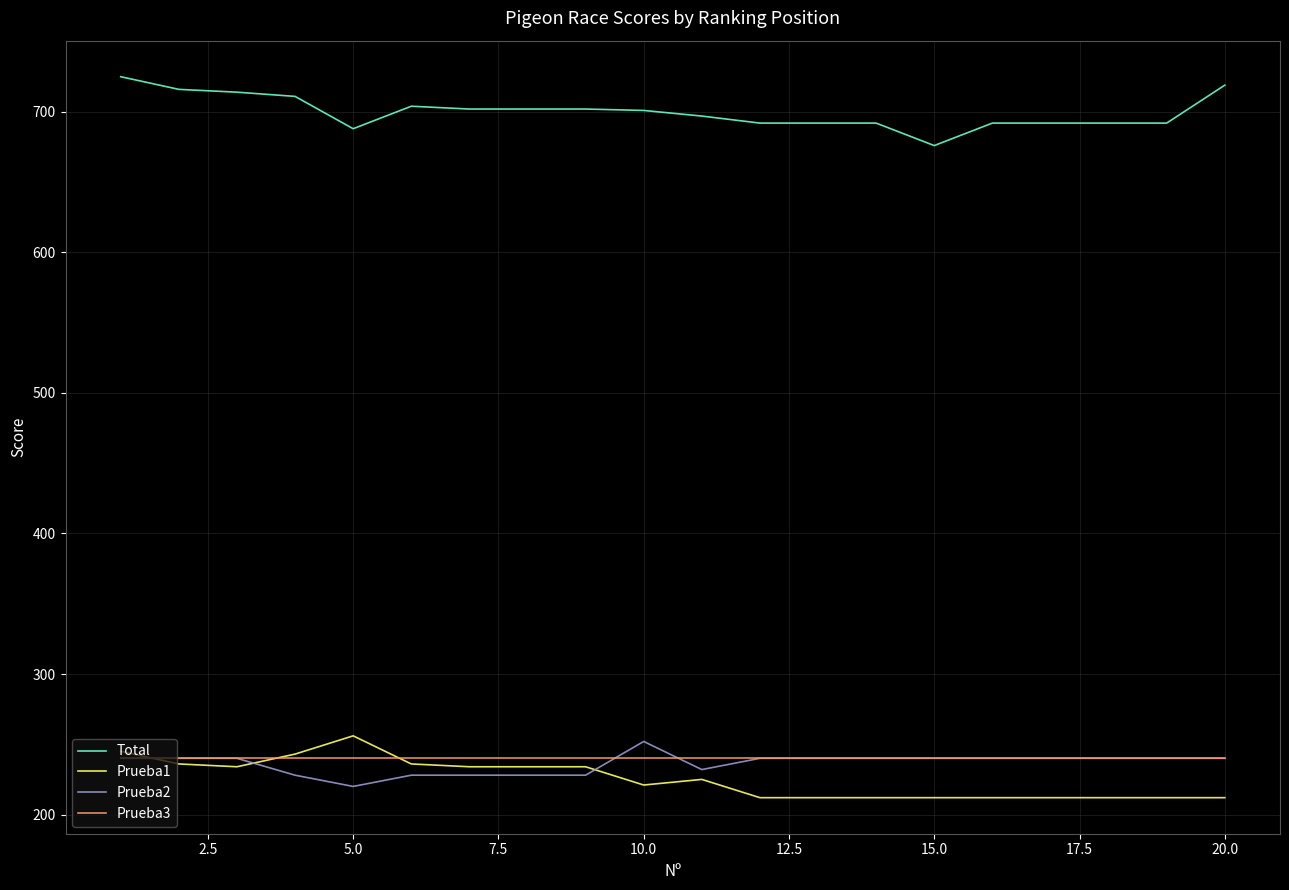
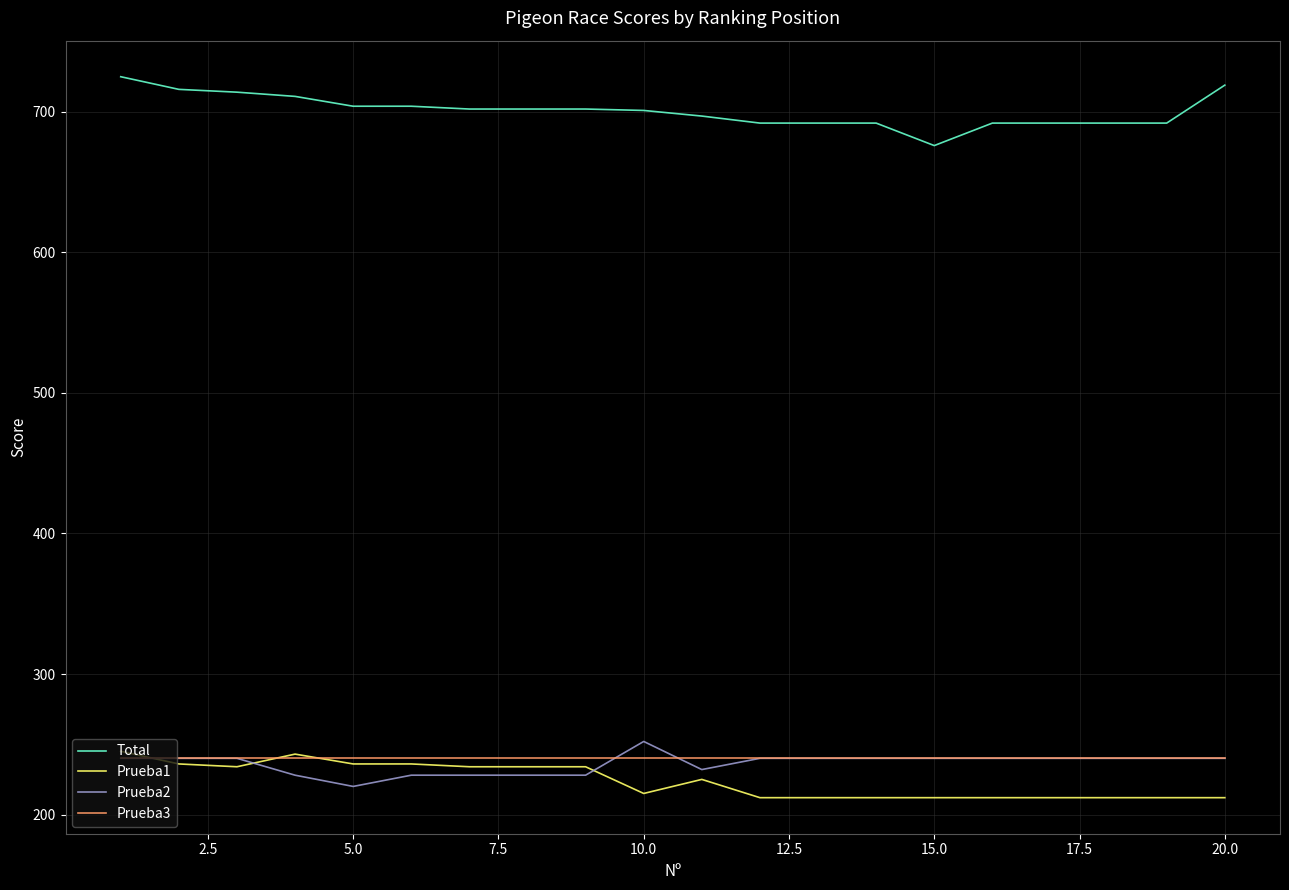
Total, 5.0: 688 -> 704
Prueba1, 5.0: 256 -> 236
Prueba1, 10.0: 221 -> 215
